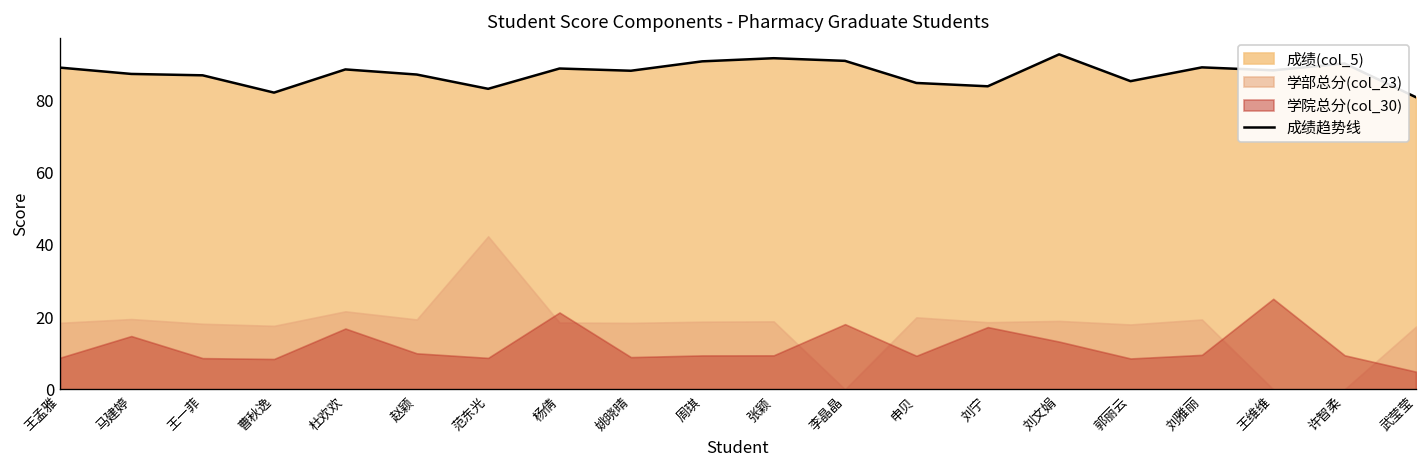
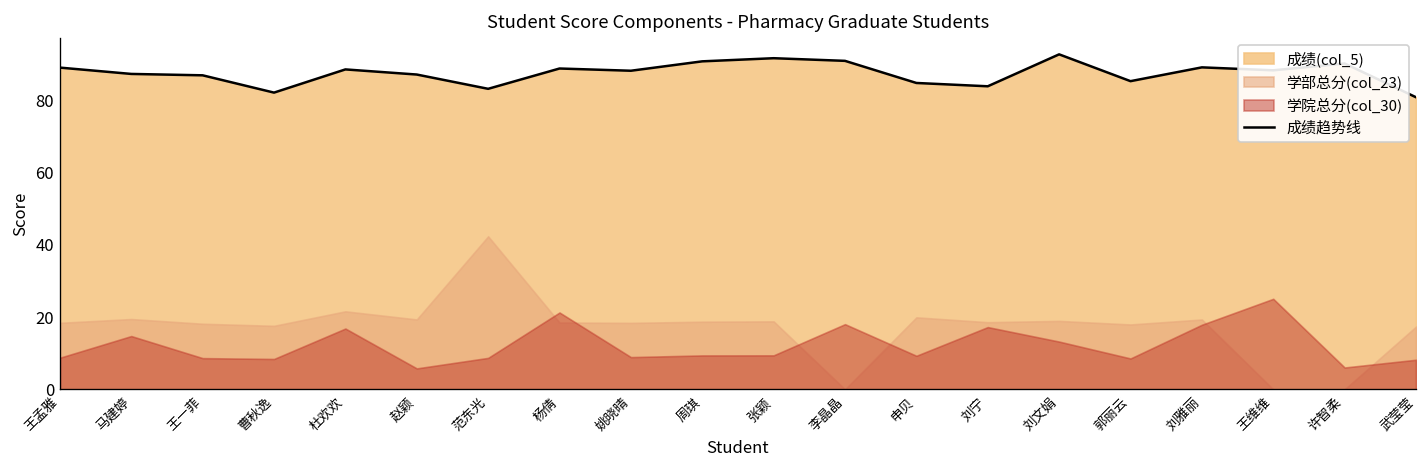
学院总分(col_30), 赵颖: 10 -> 6
学院总分(col_30), 刘雅丽: 10 -> 18
学院总分(col_30), 许智柔: 9 -> 6
学院总分(col_30), 武莹莹: 5 -> 8
